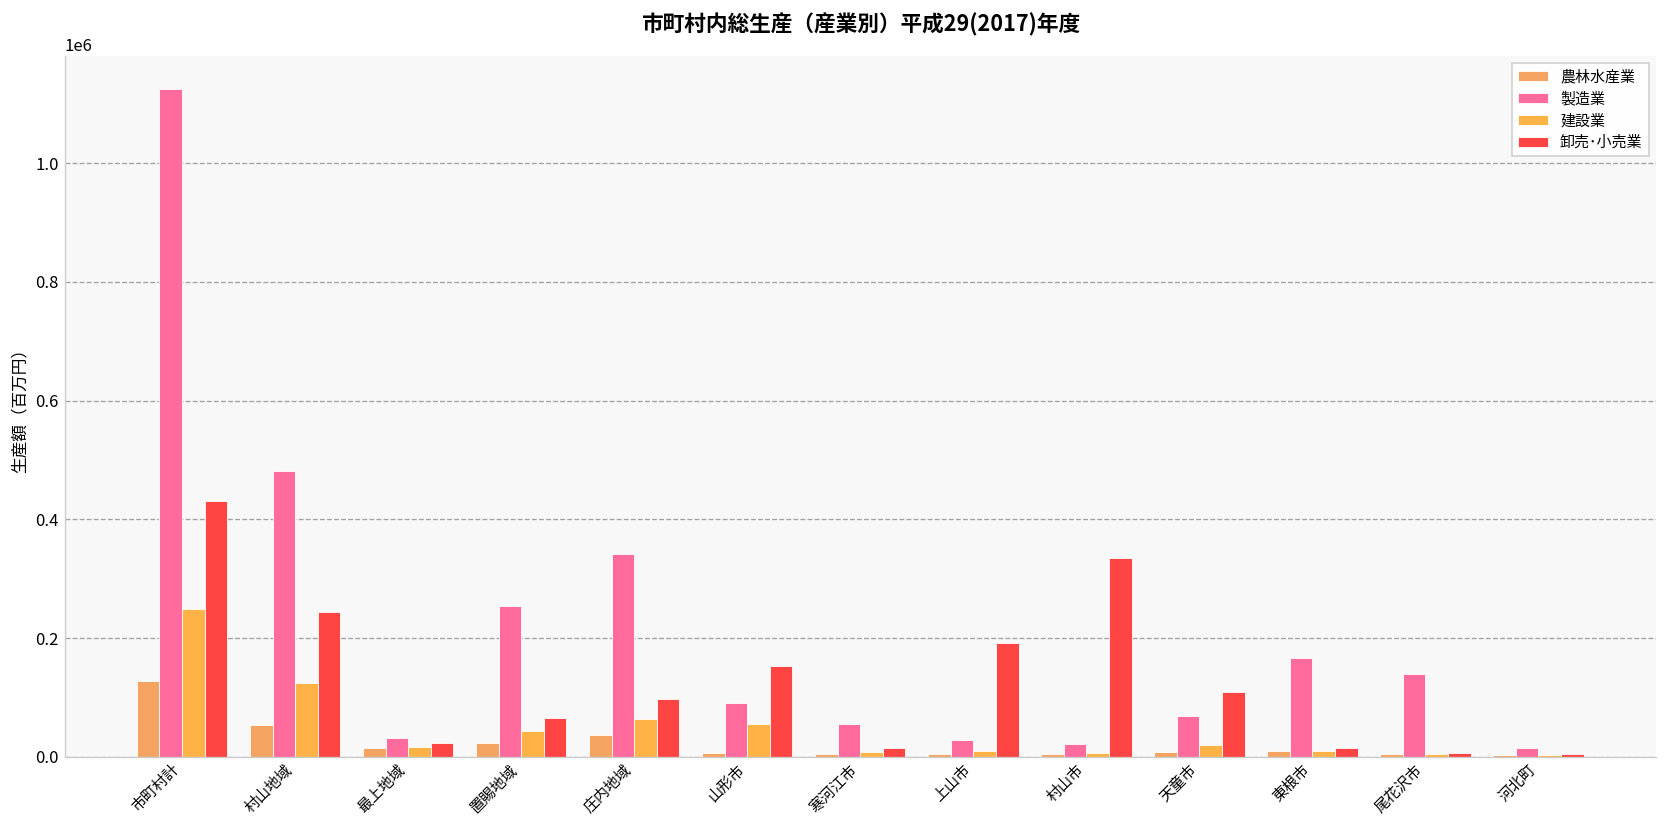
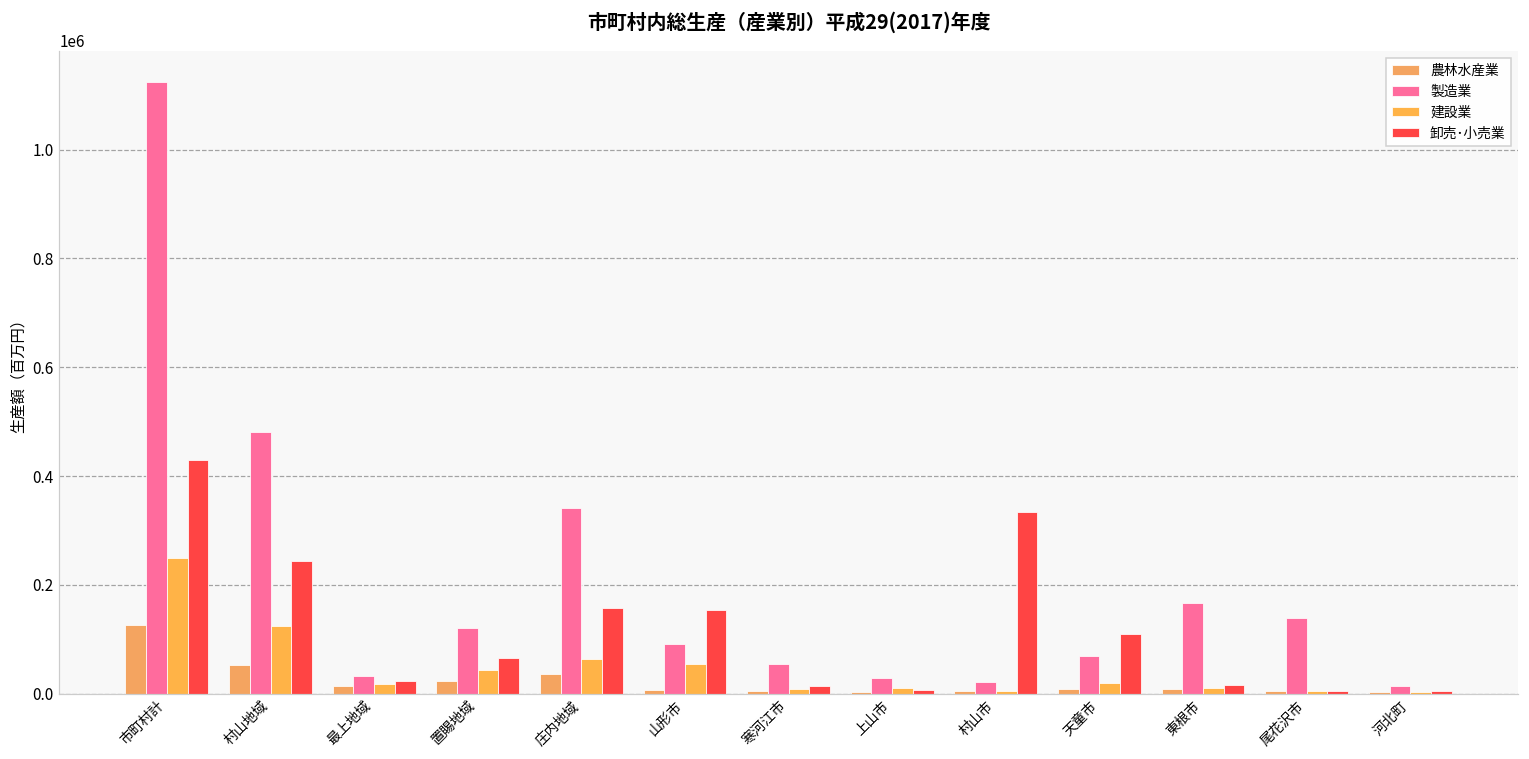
製造業, 置賜地域: 250000 -> 120000
卸売･小売業, 庄内地域: 100000 -> 160000
卸売･小売業, 上山市: 190000 -> 10000
